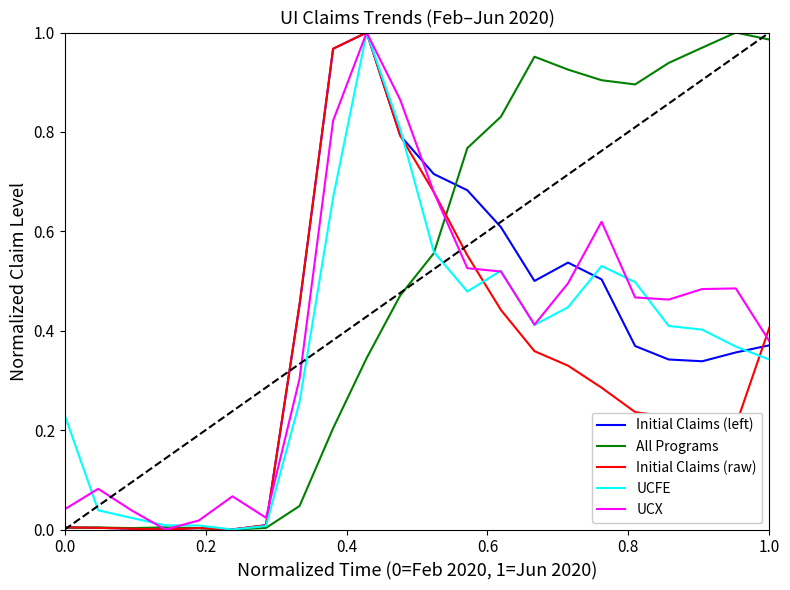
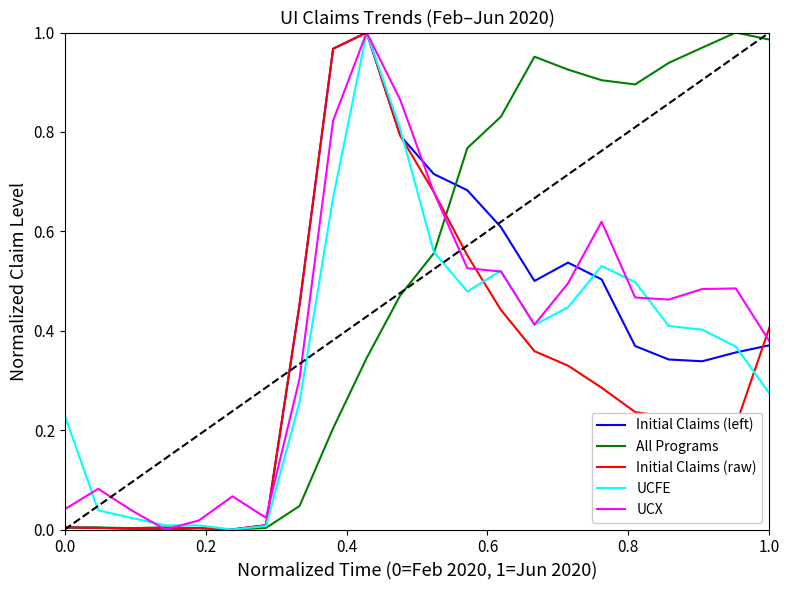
UCFE, 1.0: 0.34 -> 0.27
